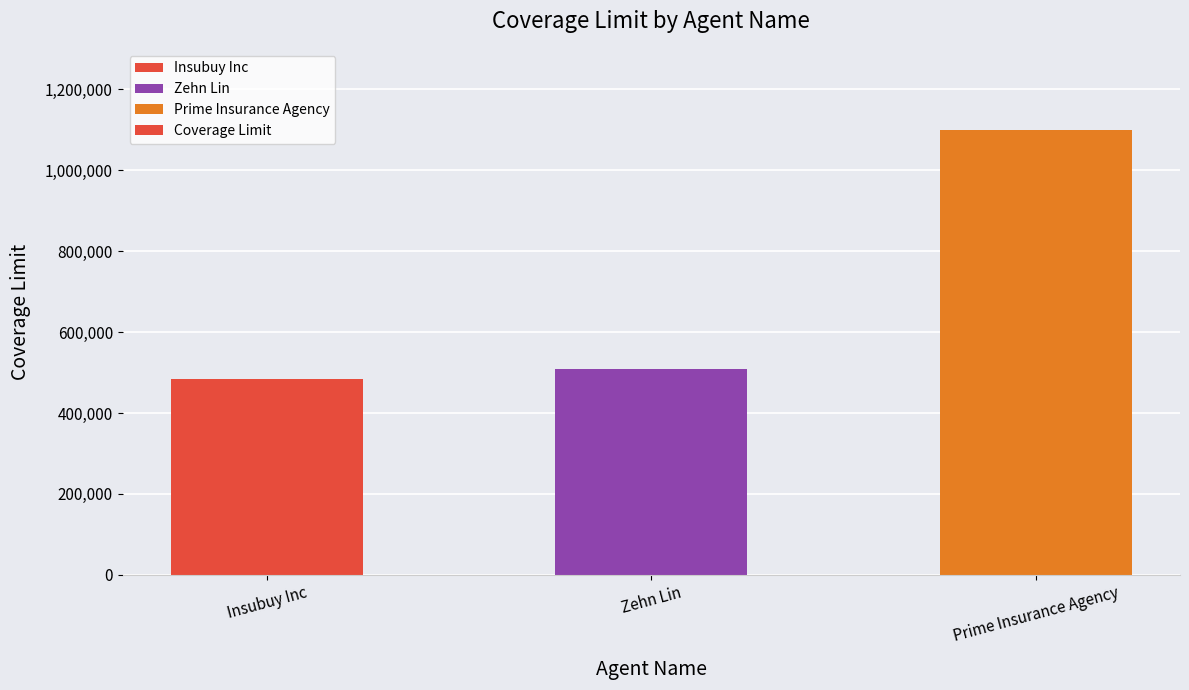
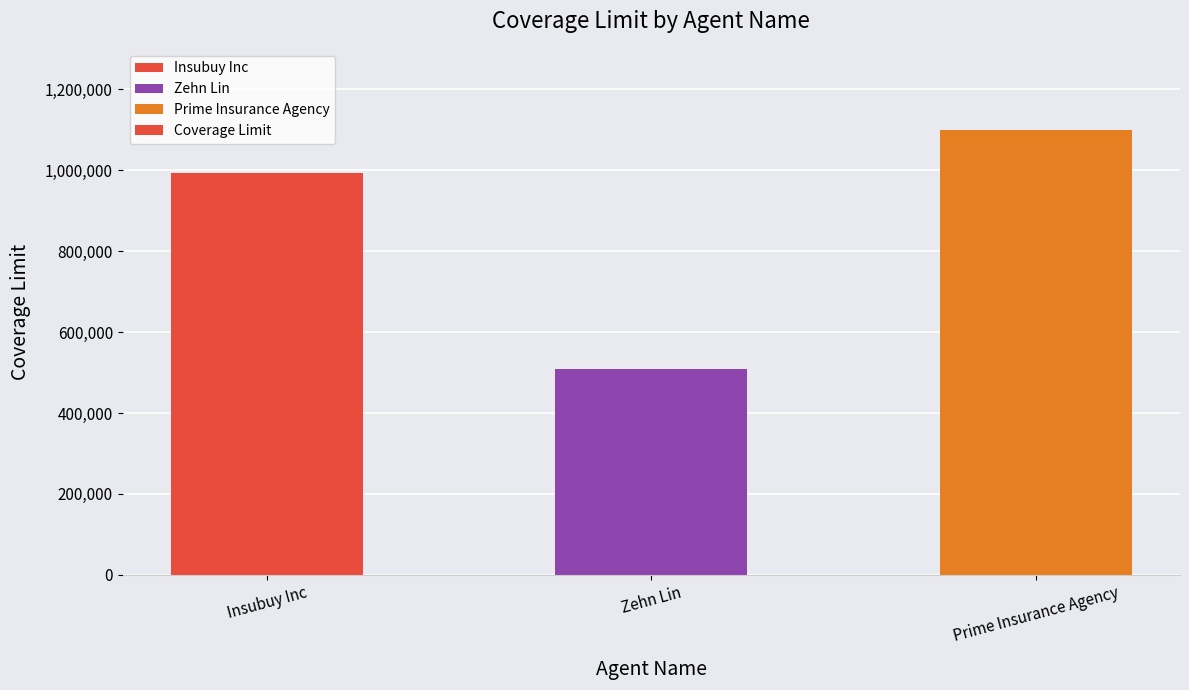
Insubuy Inc: 490,000 -> 990,000
